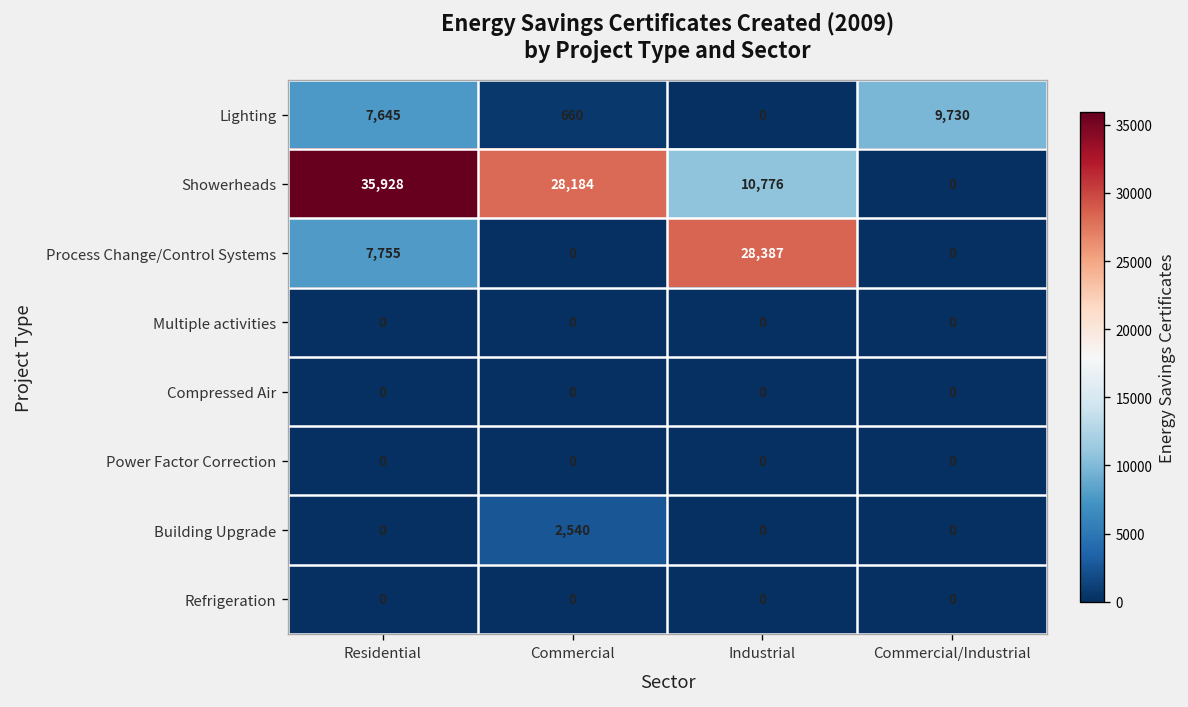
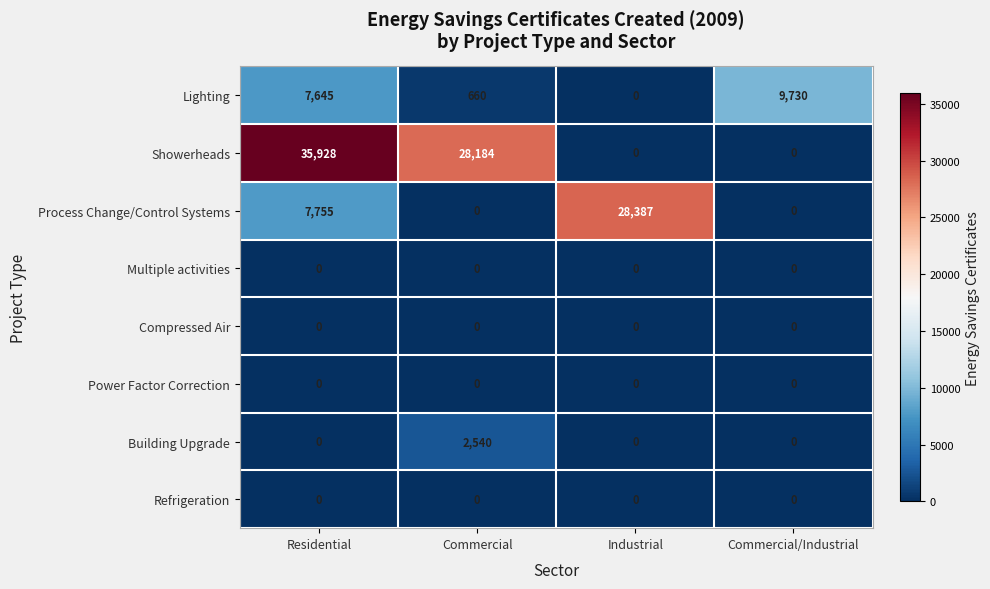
Showerheads, Industrial: 10,776 -> 0
